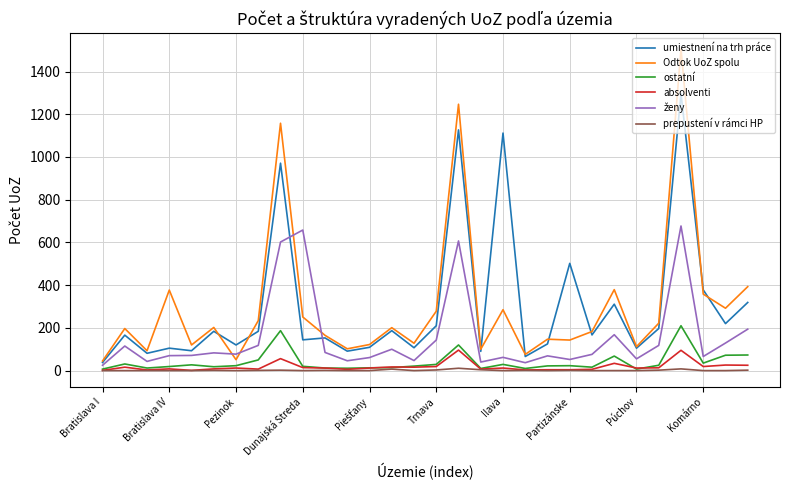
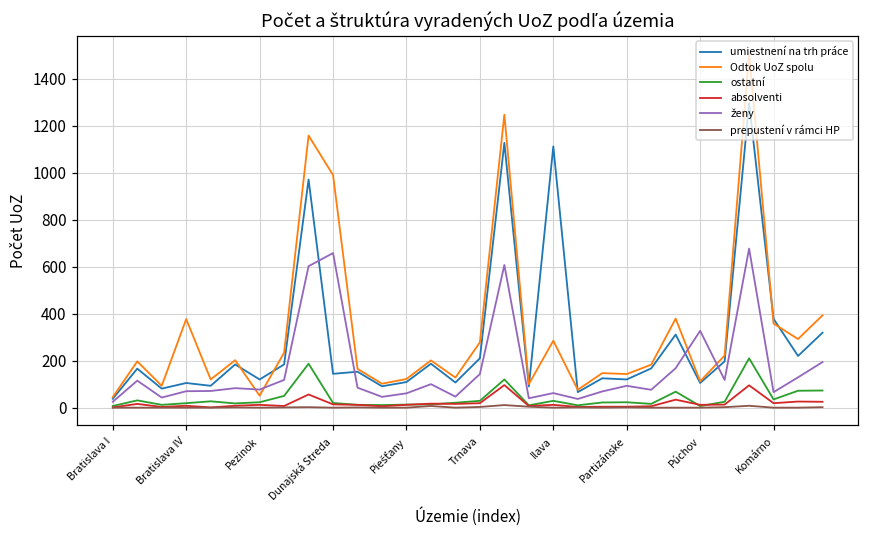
Odtok UoZ spolu, Dunajská Streda: 250 -> 990
umiestnení na trh práce, Partizánske: 500 -> 120
ženy, Partizánske: 50 -> 90
ženy, Púchov: 60 -> 330
